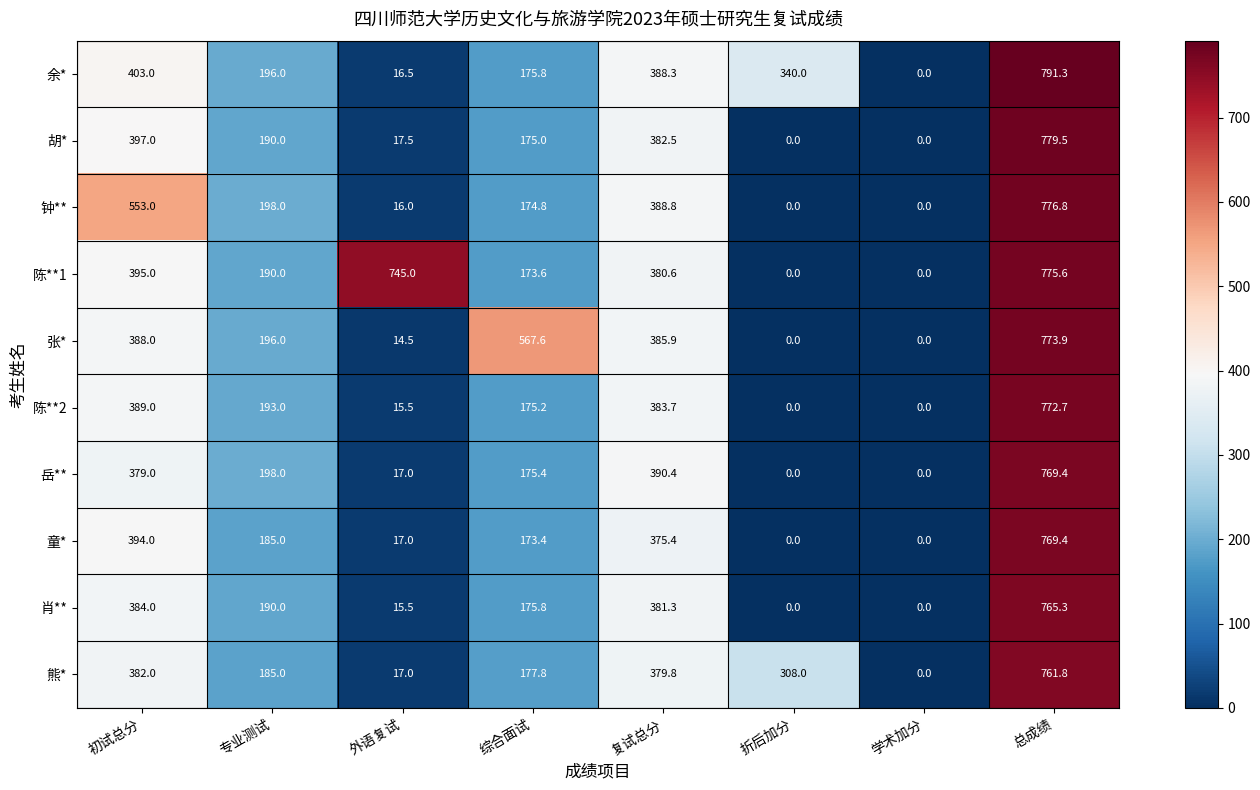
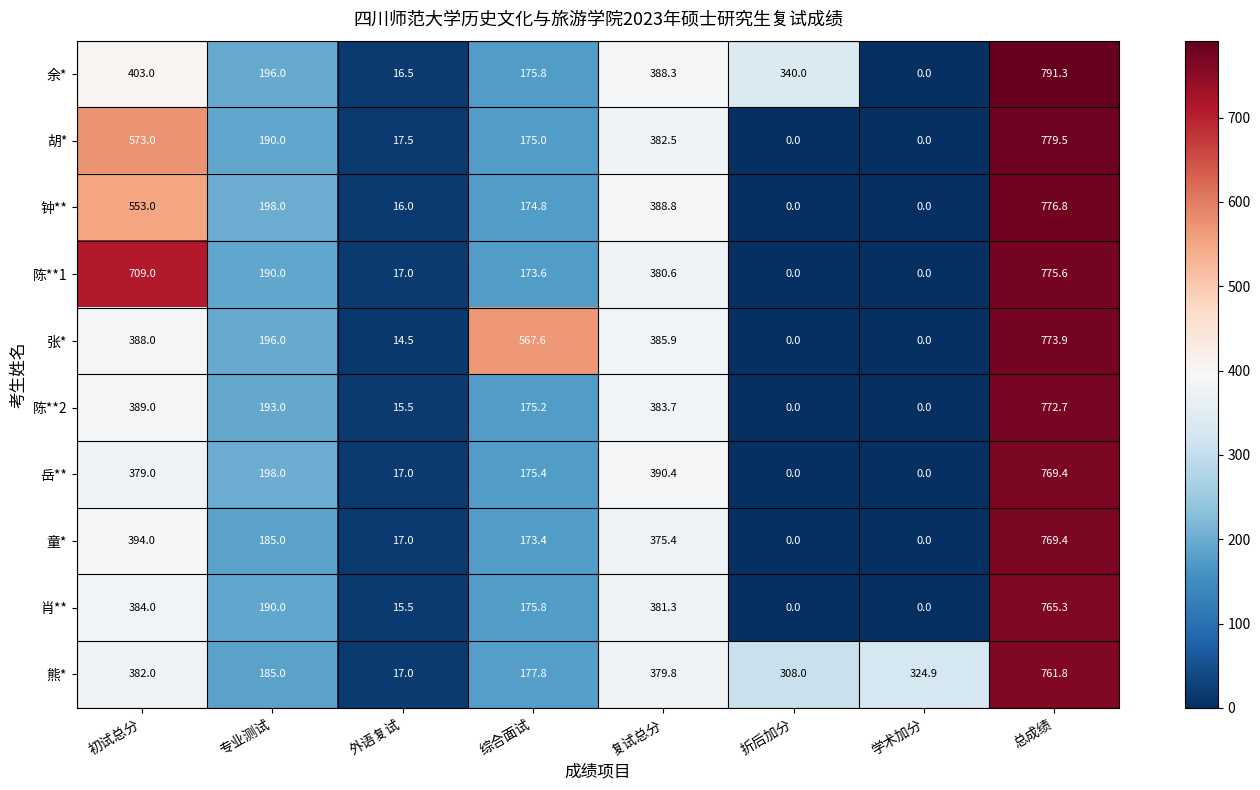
胡*, 初试总分: 397.0 -> 573.0
陈**1, 初试总分: 395.0 -> 709.0
陈**1, 外语复试: 745.0 -> 17.0
熊*, 学术加分: 0.0 -> 324.9
